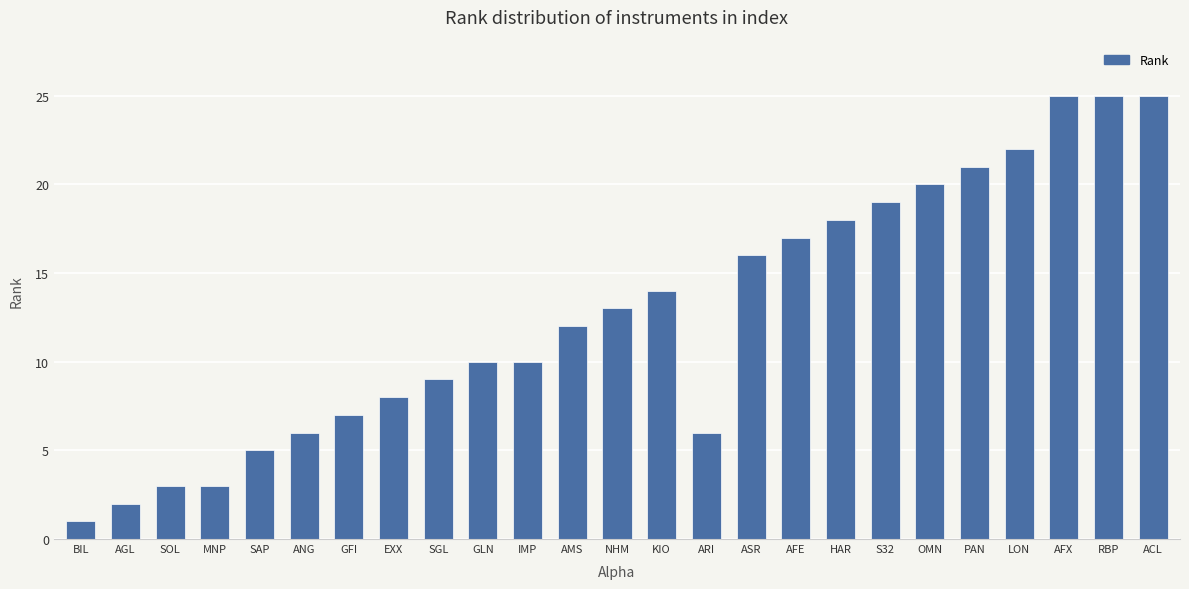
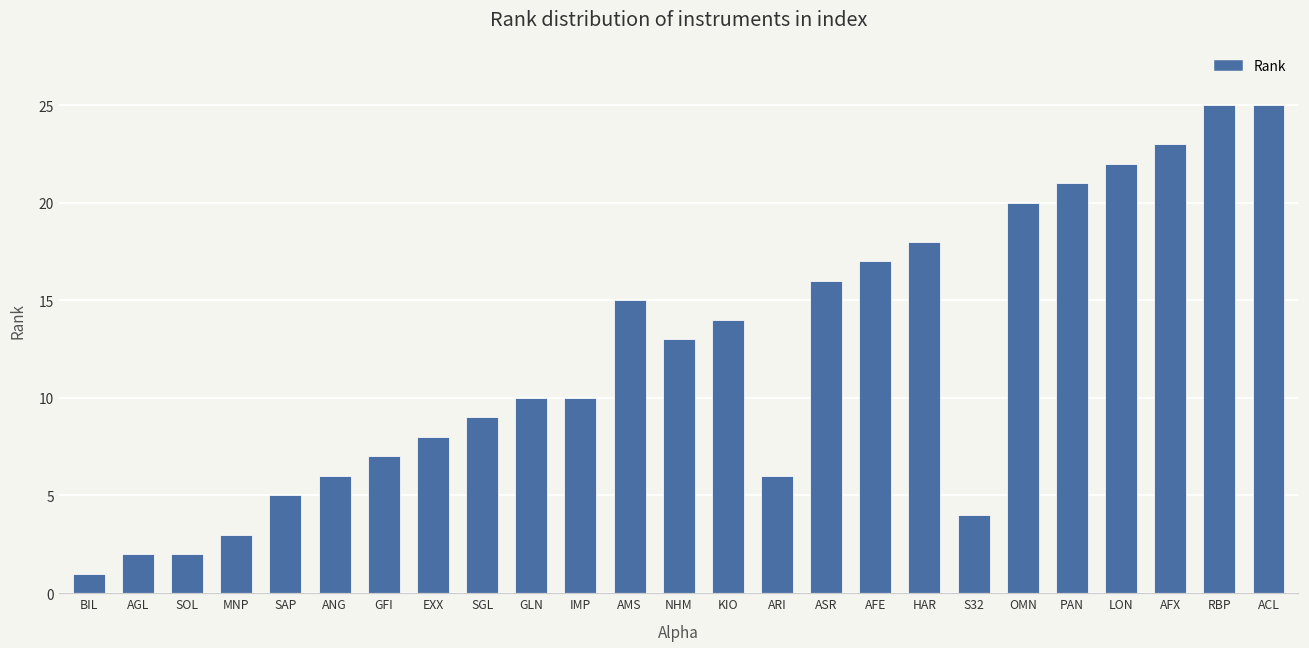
SOL: 3 -> 2
AMS: 12 -> 15
S32: 19 -> 4
AFX: 25 -> 23
